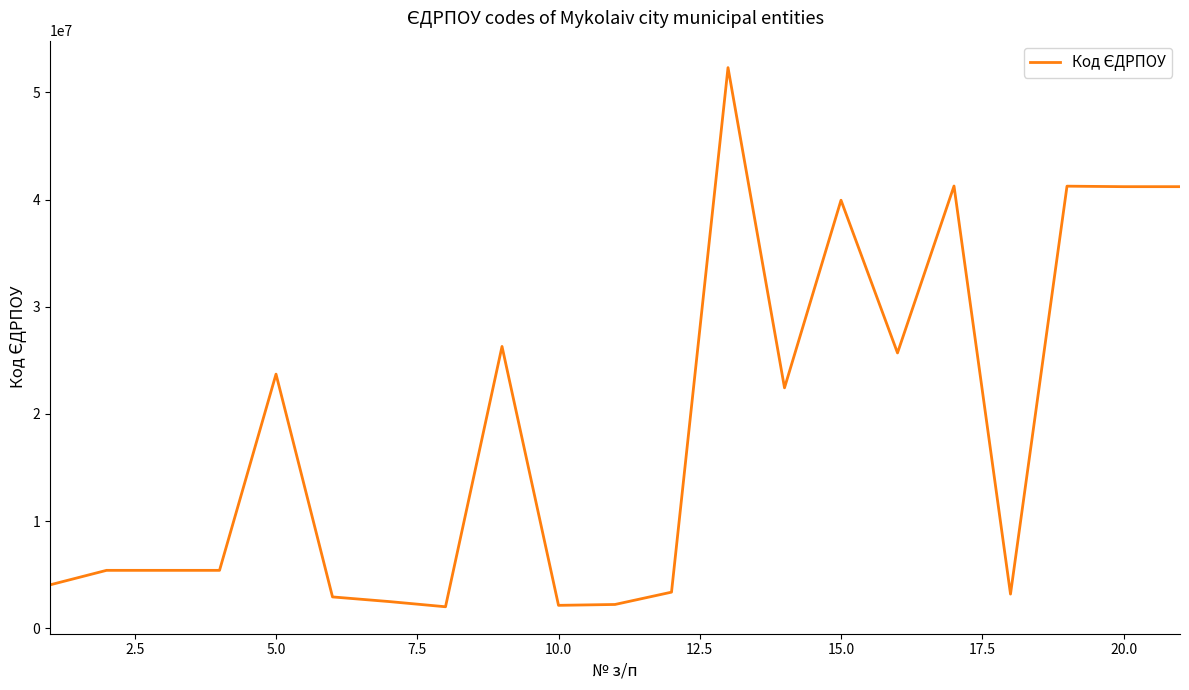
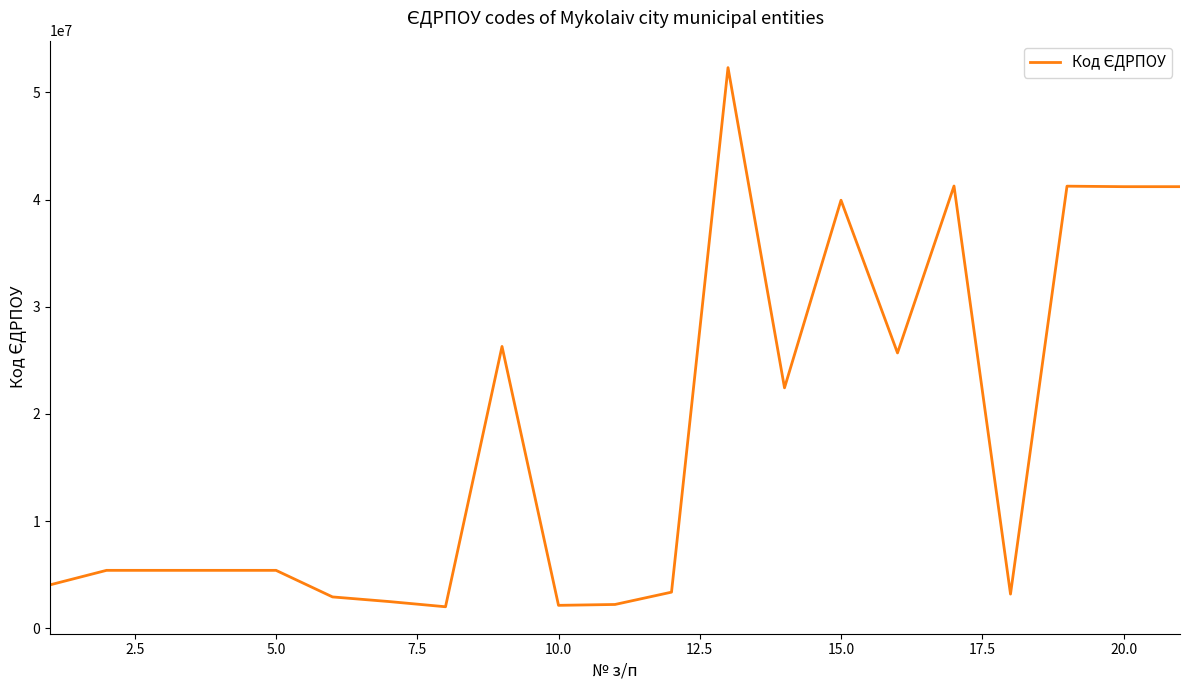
5.0: 23700000 -> 5400000
